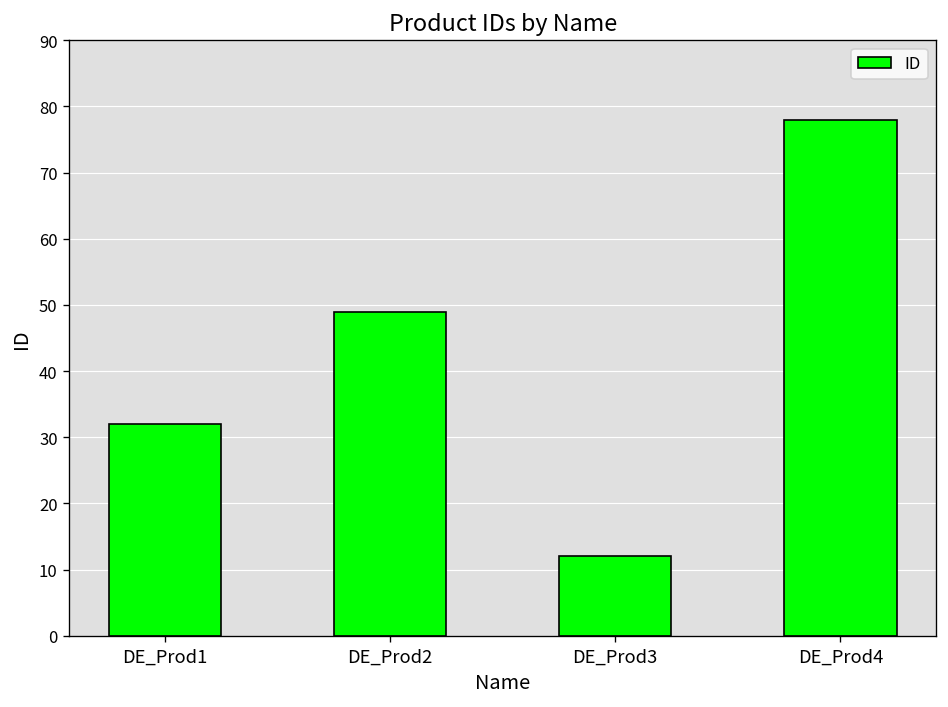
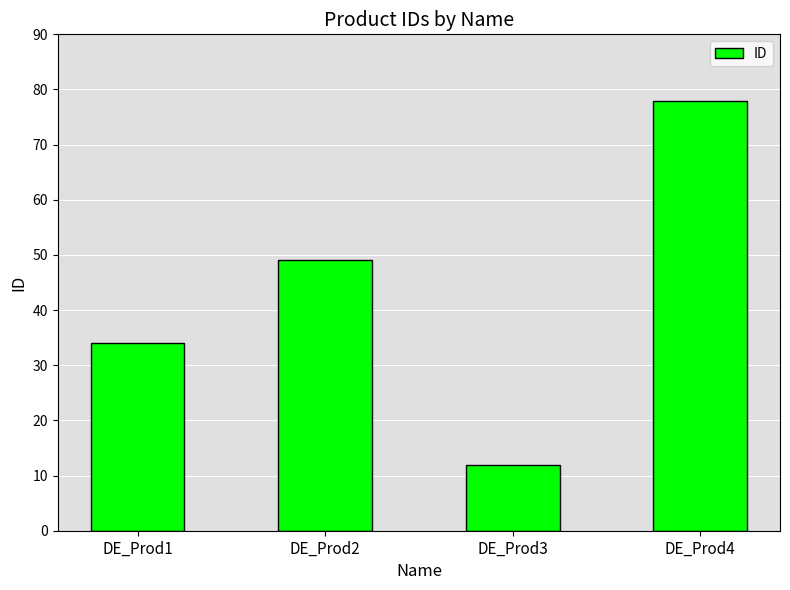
DE_Prod1: 32 -> 34
